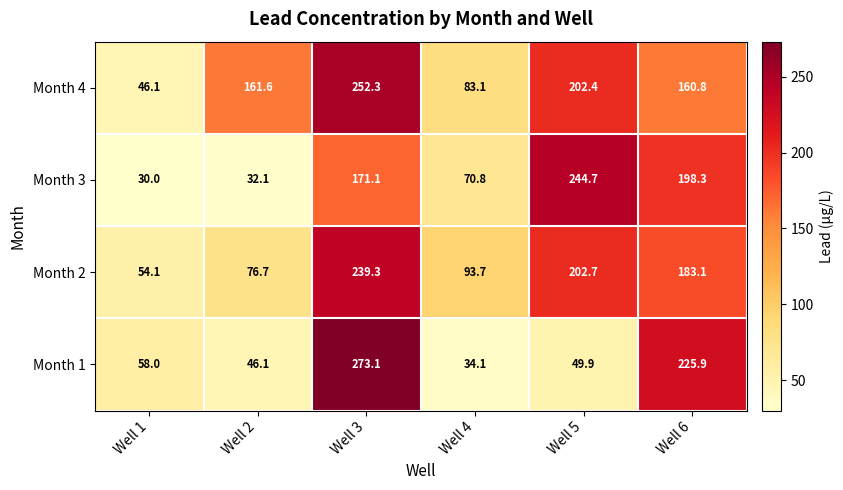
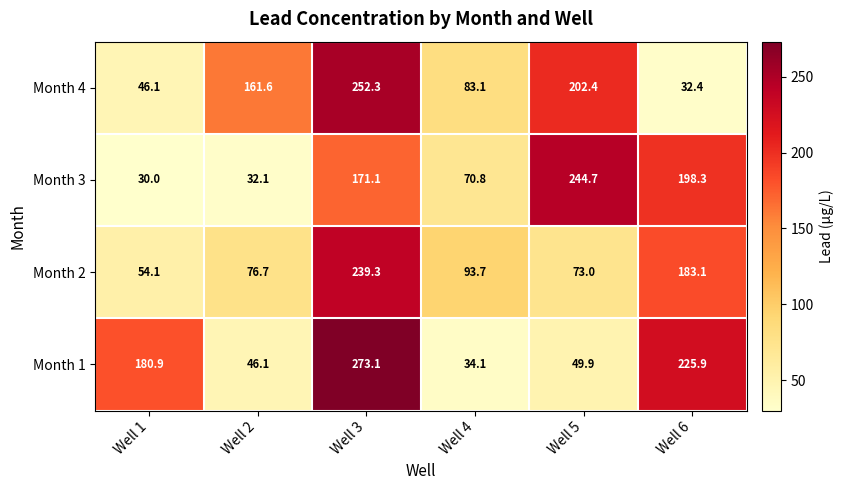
Month 4, Well 6: 160.8 -> 32.4
Month 2, Well 5: 202.7 -> 73.0
Month 1, Well 1: 58.0 -> 180.9
